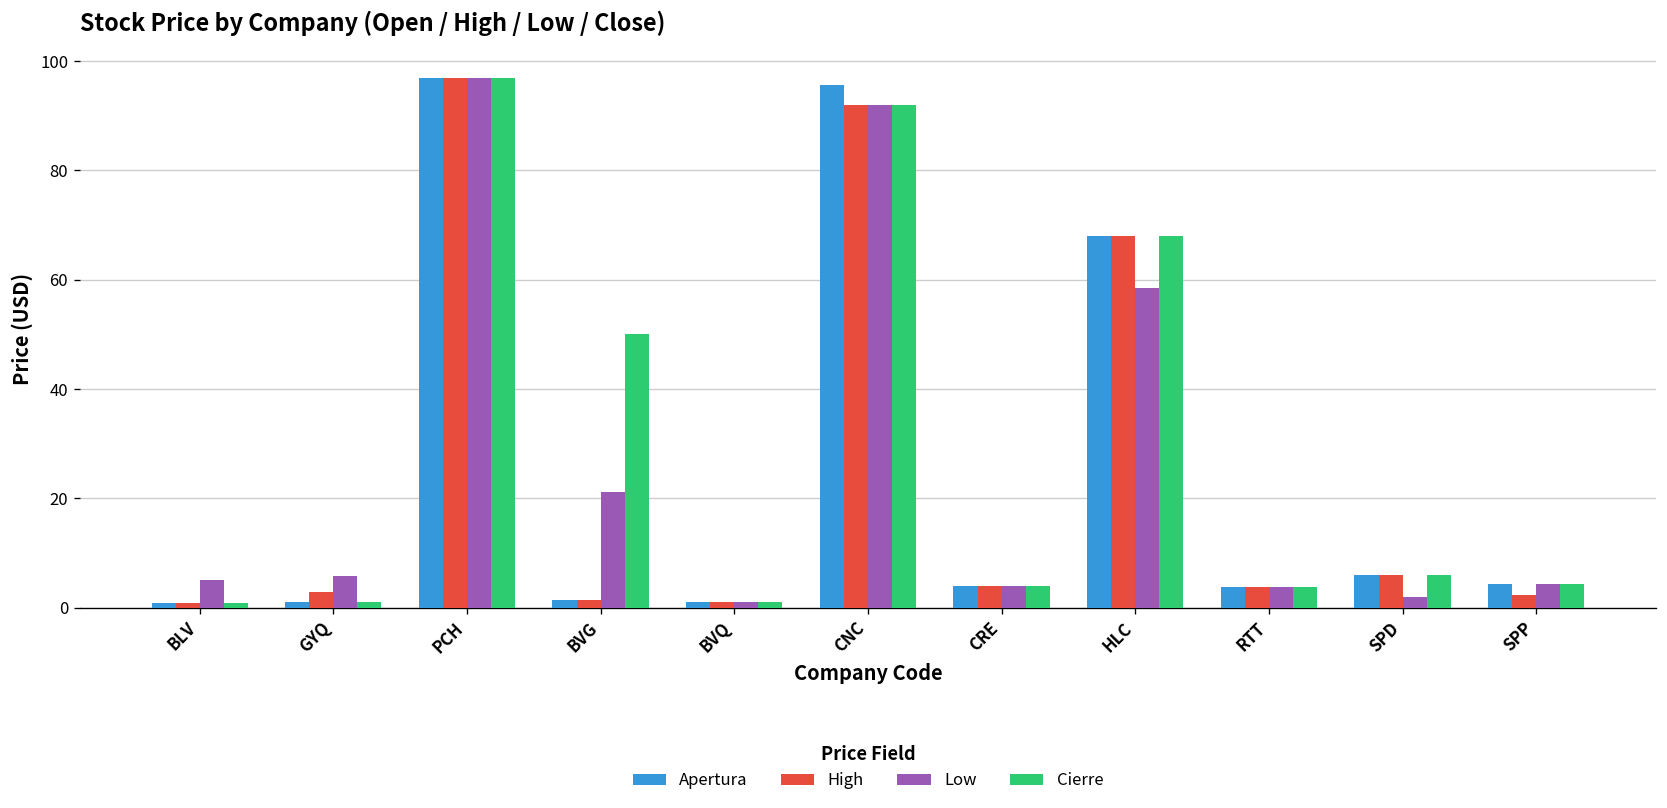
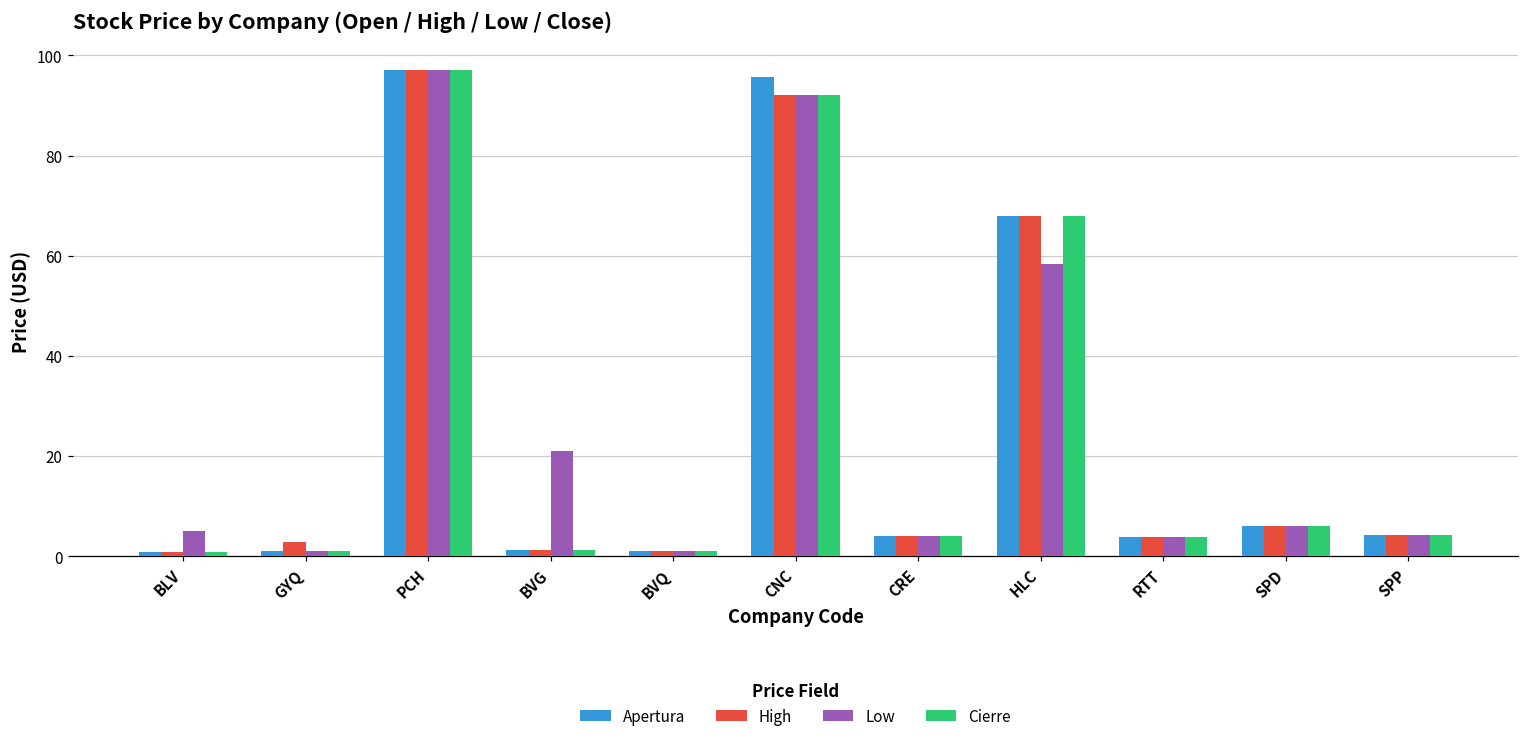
Low, GYQ: 6 -> 1
Cierre, BVG: 50 -> 1
Low, SPD: 2 -> 6
High, SPP: 2 -> 4
